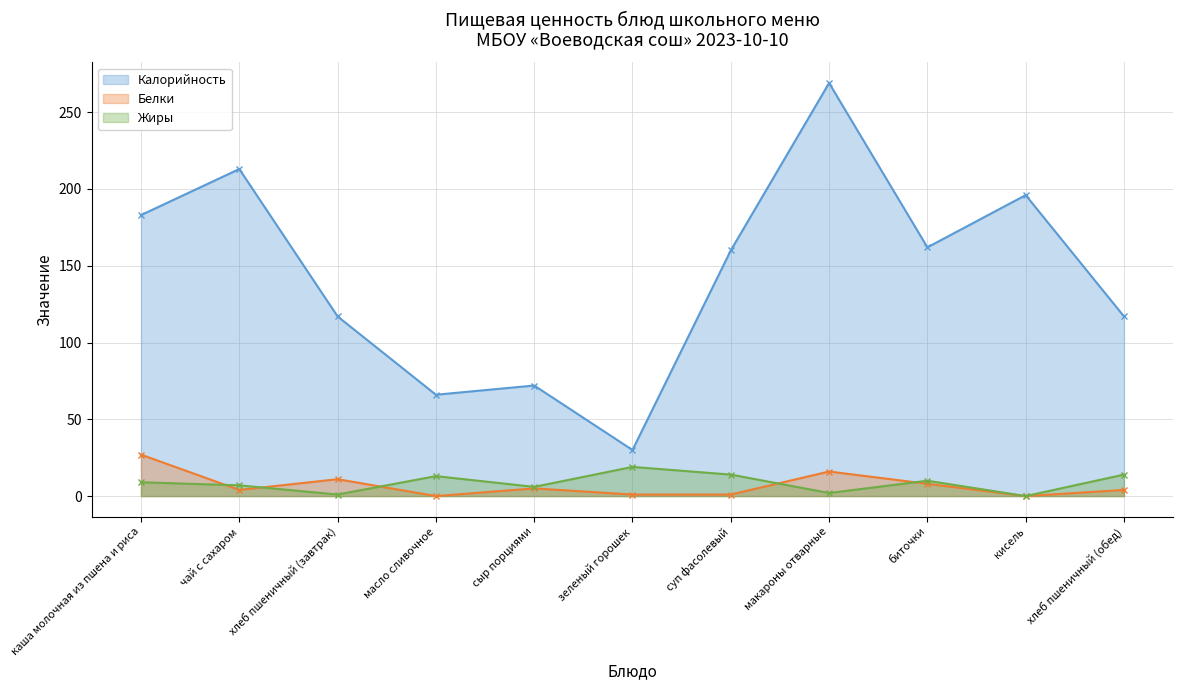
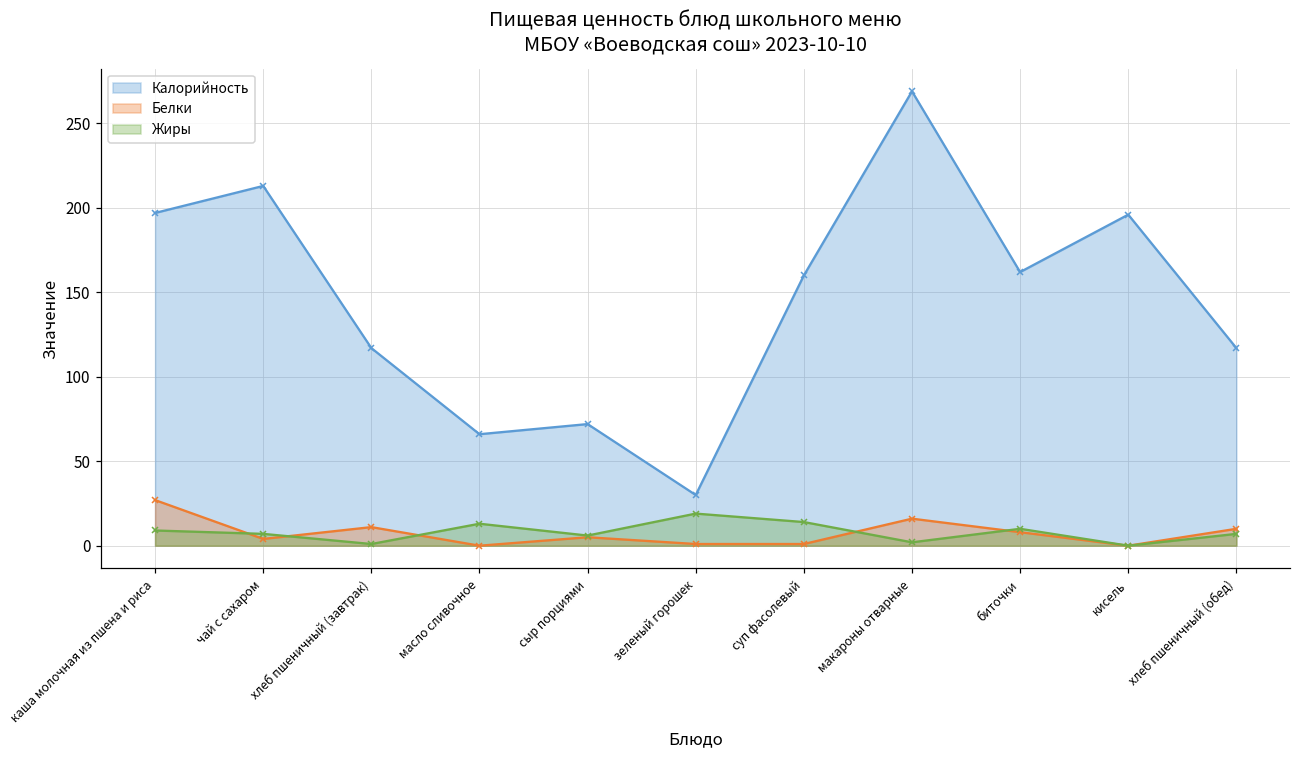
Калорийность, каша молочная из пшена и риса: 183 -> 197
Белки, хлеб пшеничный (обед): 4 -> 10
Жиры, хлеб пшеничный (обед): 14 -> 7
